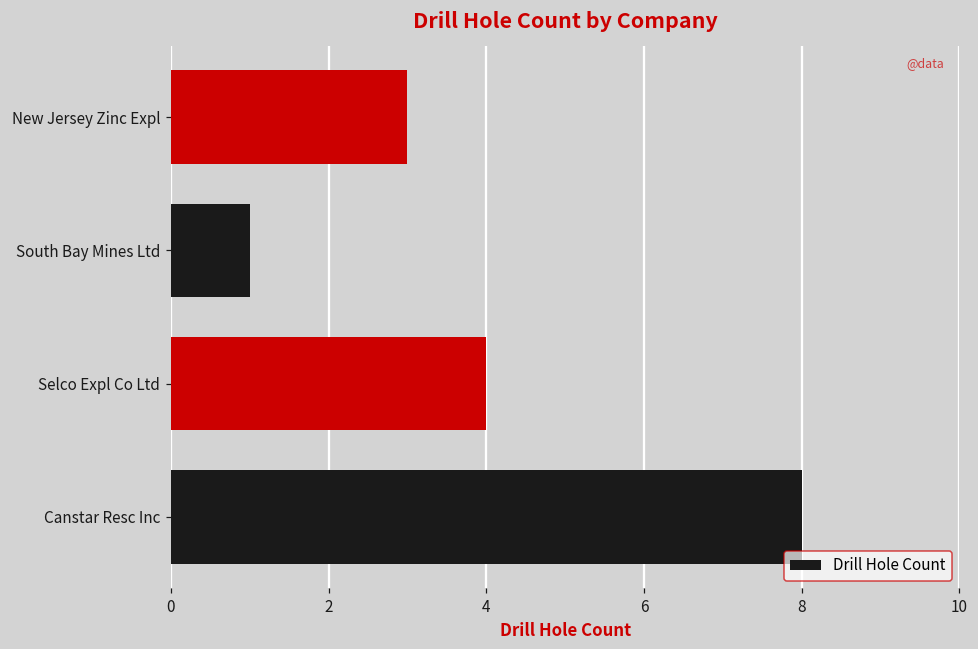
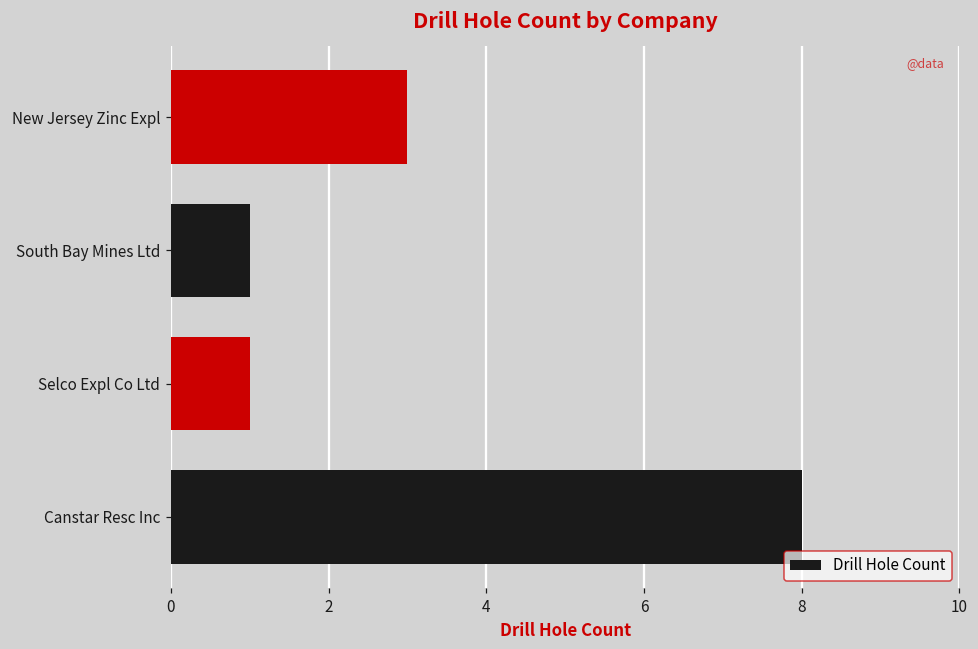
Selco Expl Co Ltd: 4 -> 1
